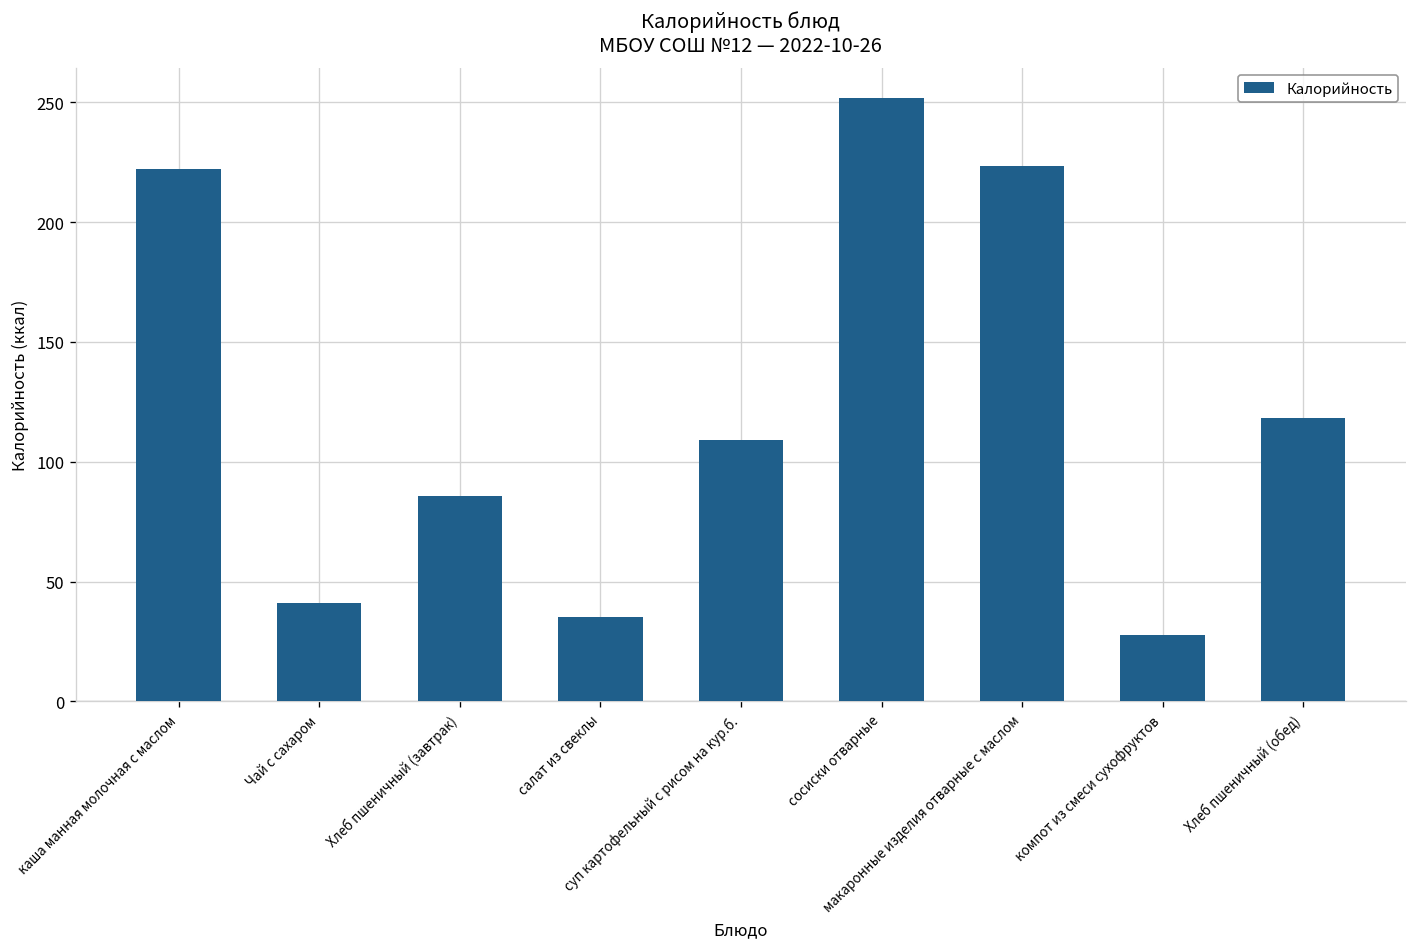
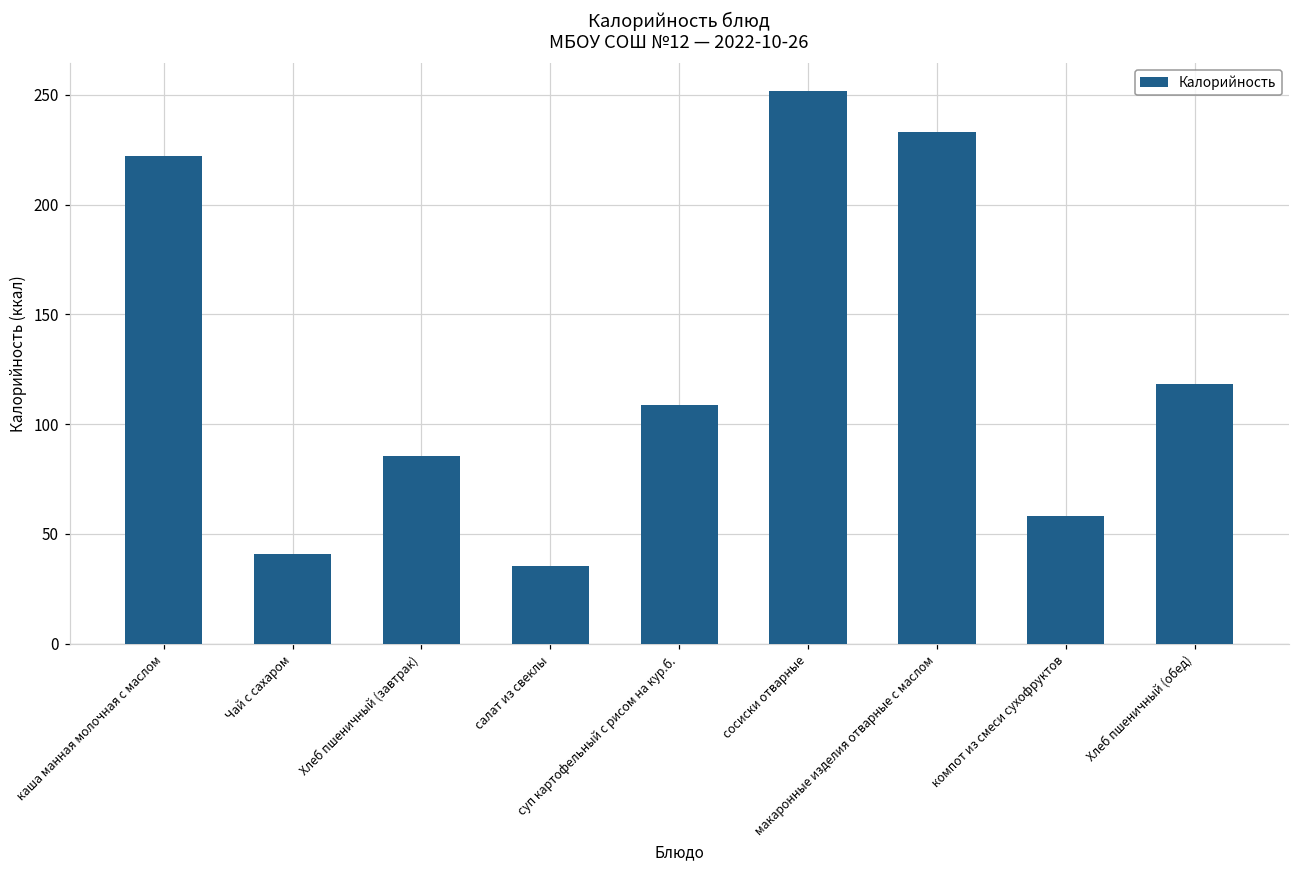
макаронные изделия отварные с маслом: 224 -> 233
компот из смеси сухофруктов: 28 -> 58
